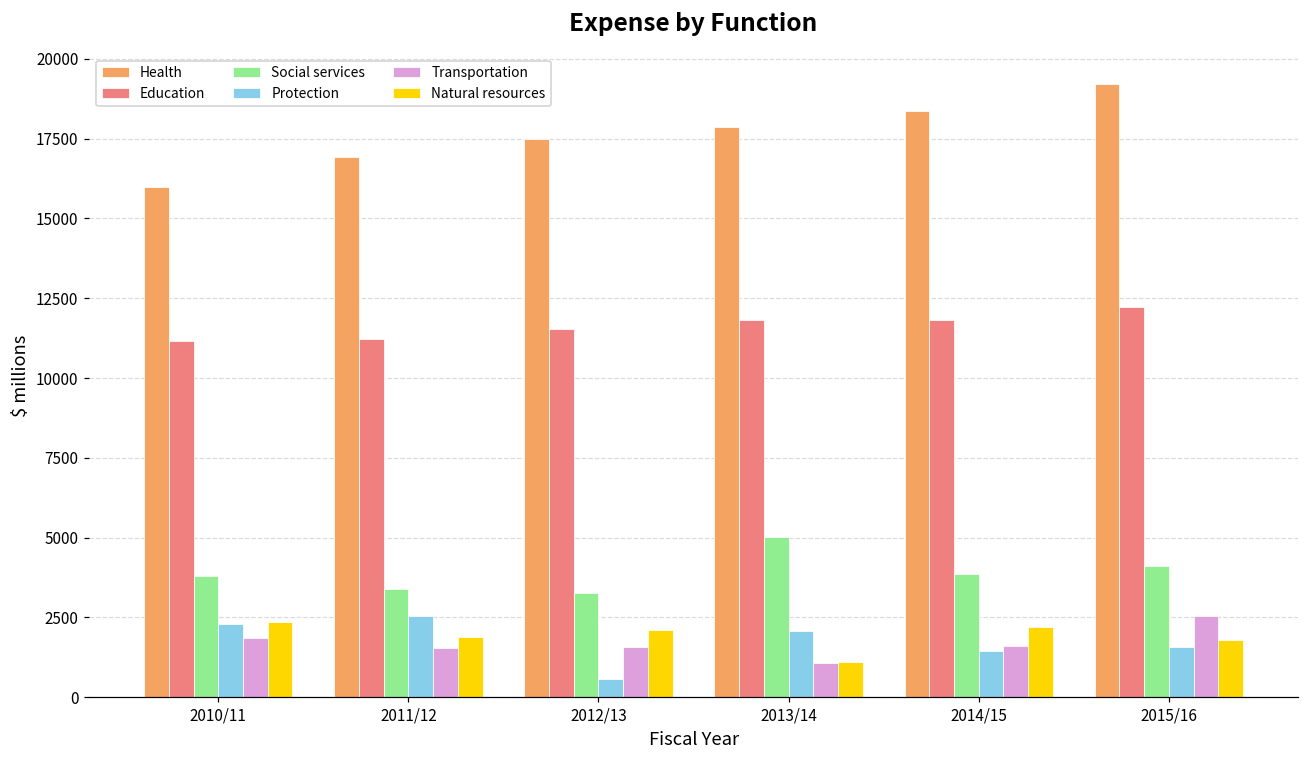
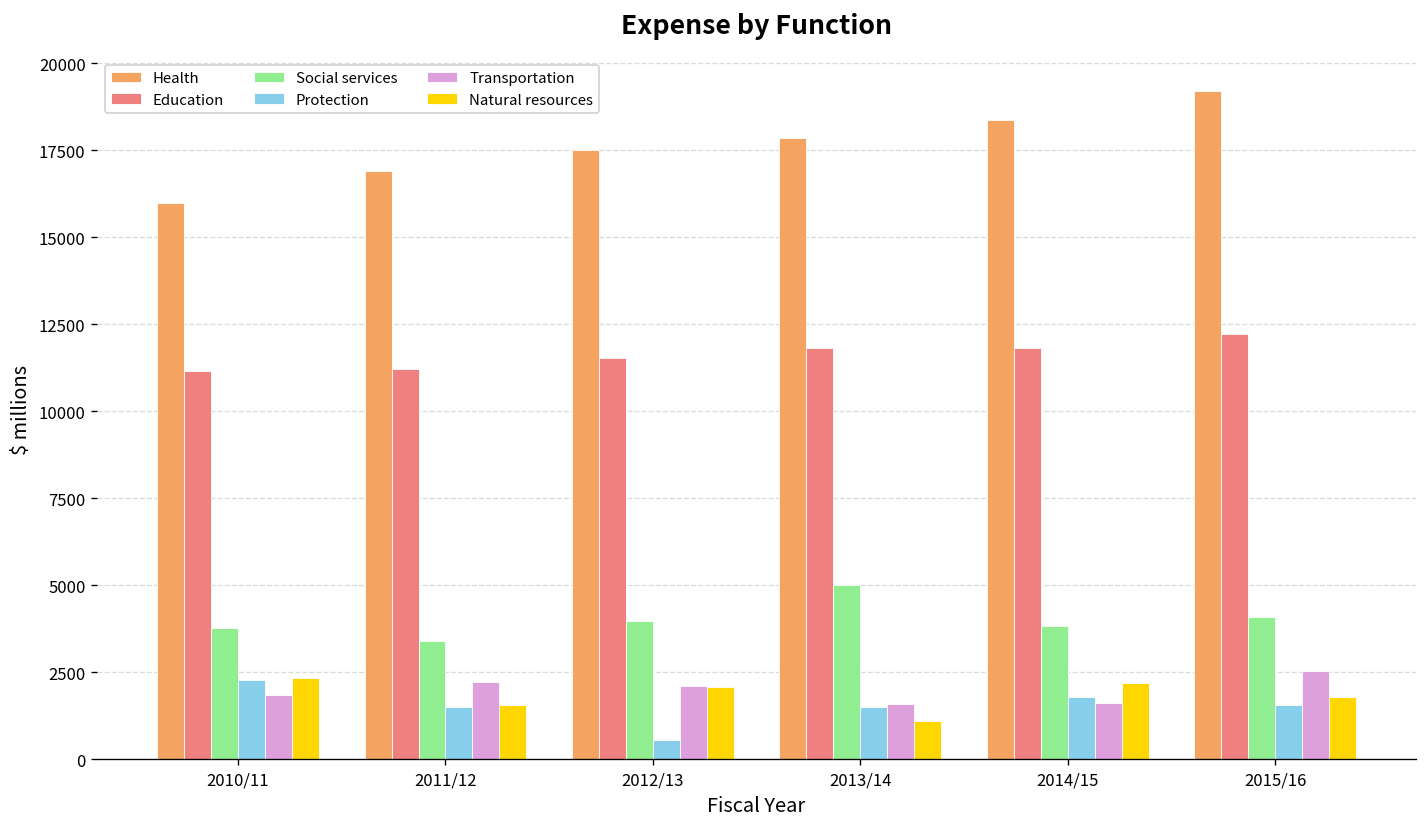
Protection, 2011/12: 2600 -> 1500
Transportation, 2011/12: 1500 -> 2200
Natural resources, 2011/12: 1900 -> 1600
Social services, 2012/13: 3200 -> 4000
Transportation, 2012/13: 1600 -> 2100
Protection, 2013/14: 2100 -> 1500
Transportation, 2013/14: 1100 -> 1600
Protection, 2014/15: 1500 -> 1800
